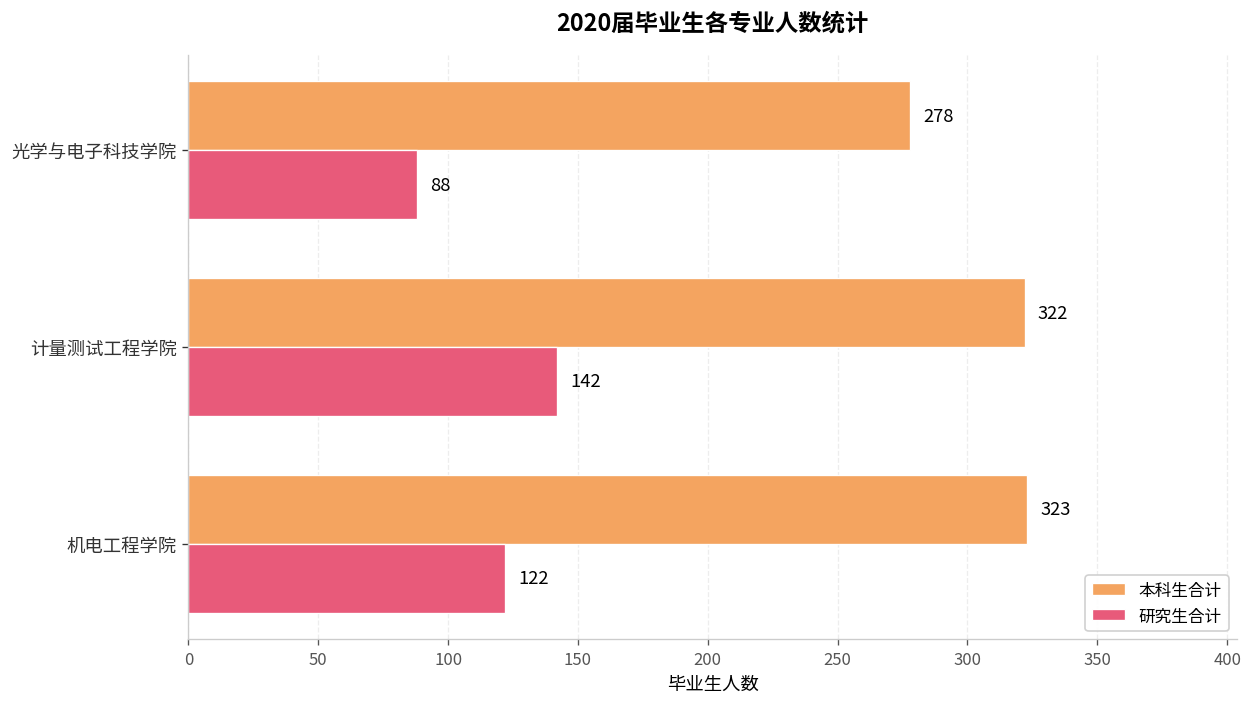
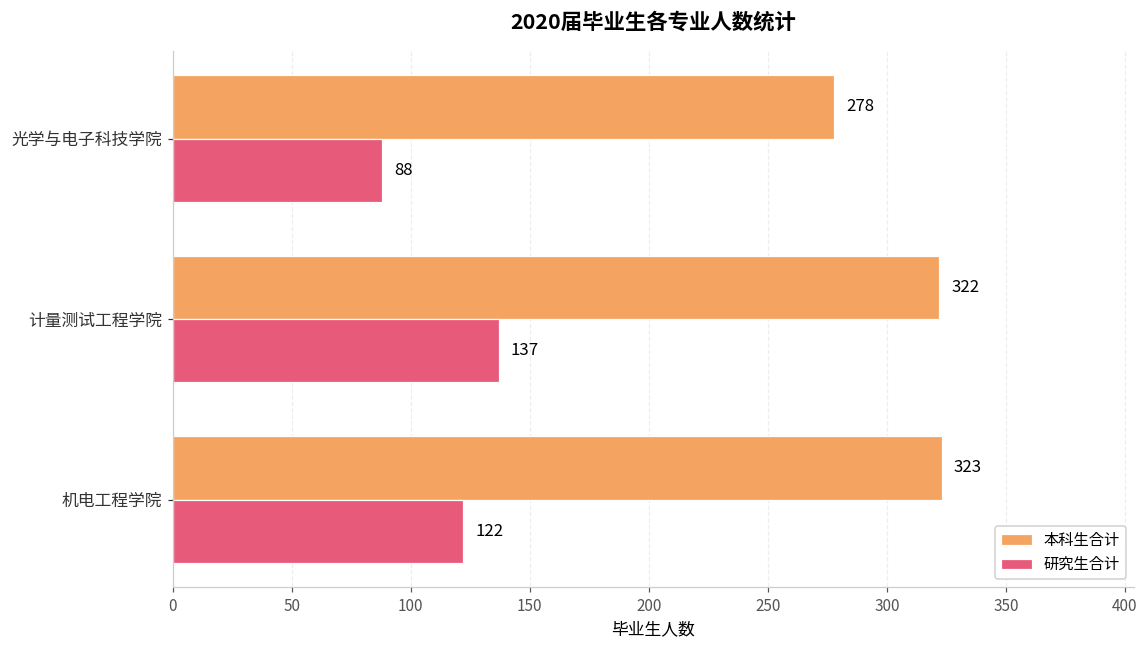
研究生合计, 计量测试工程学院: 142 -> 137
